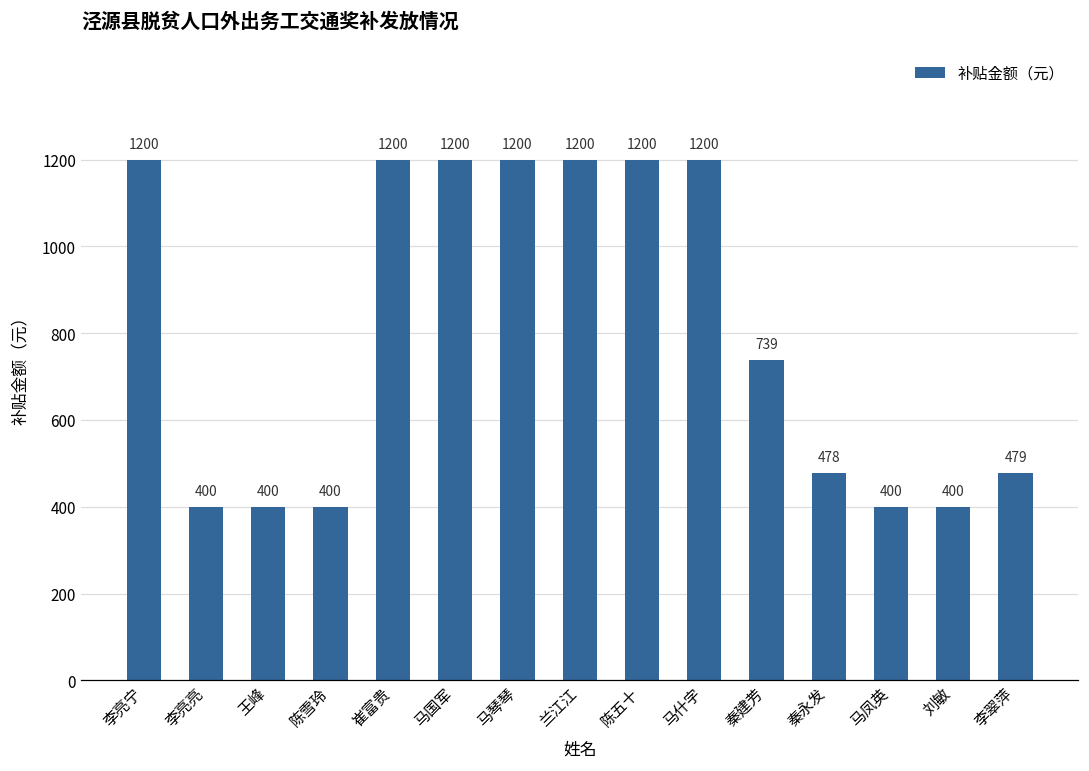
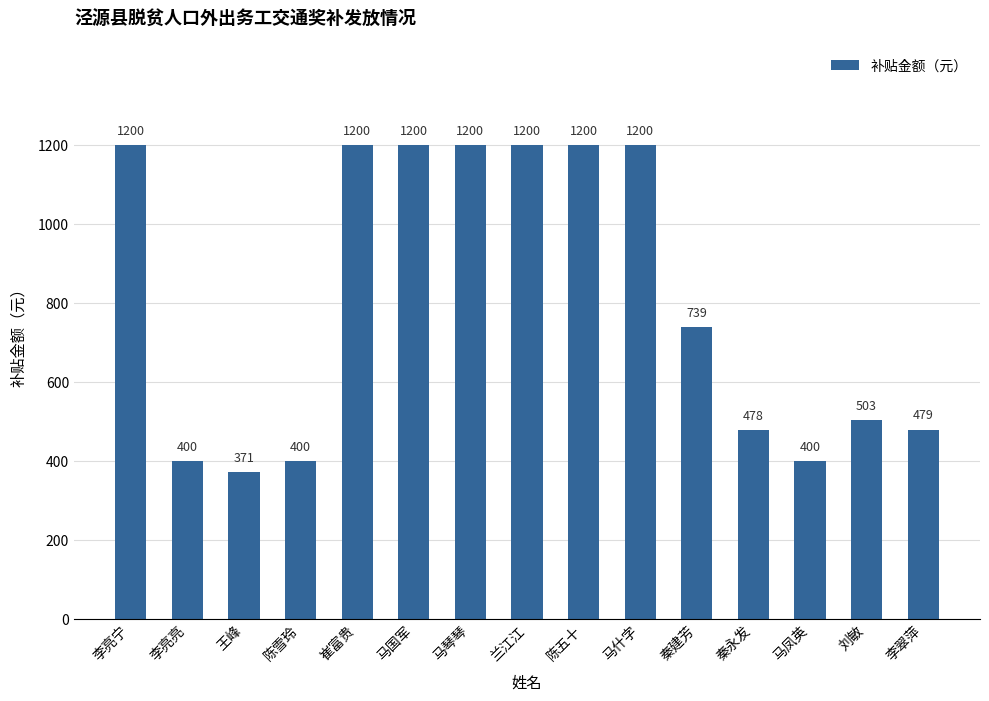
王峰: 400 -> 371
刘敏: 400 -> 503
